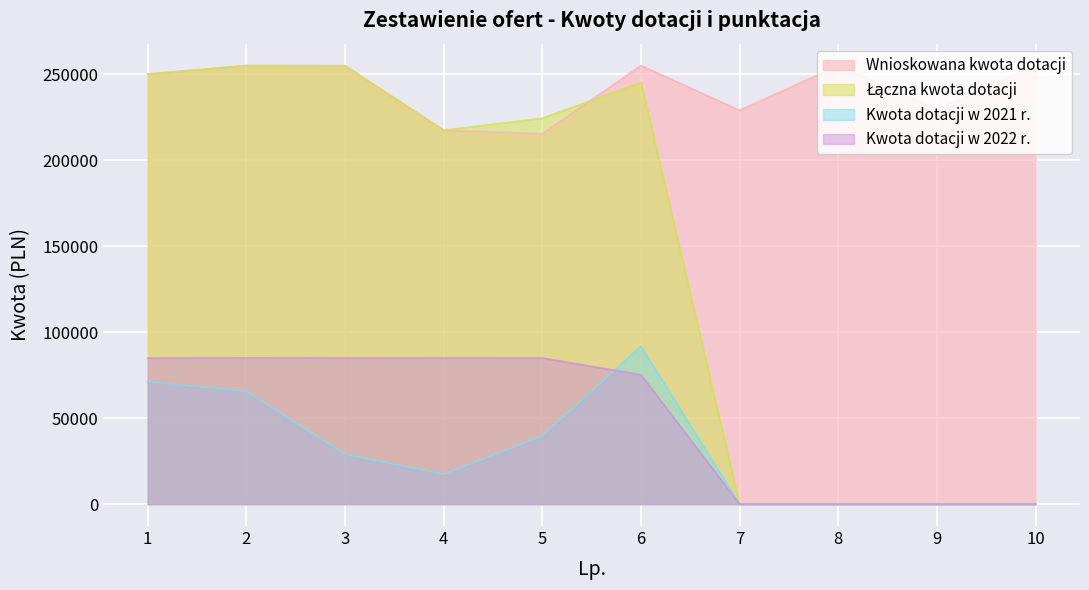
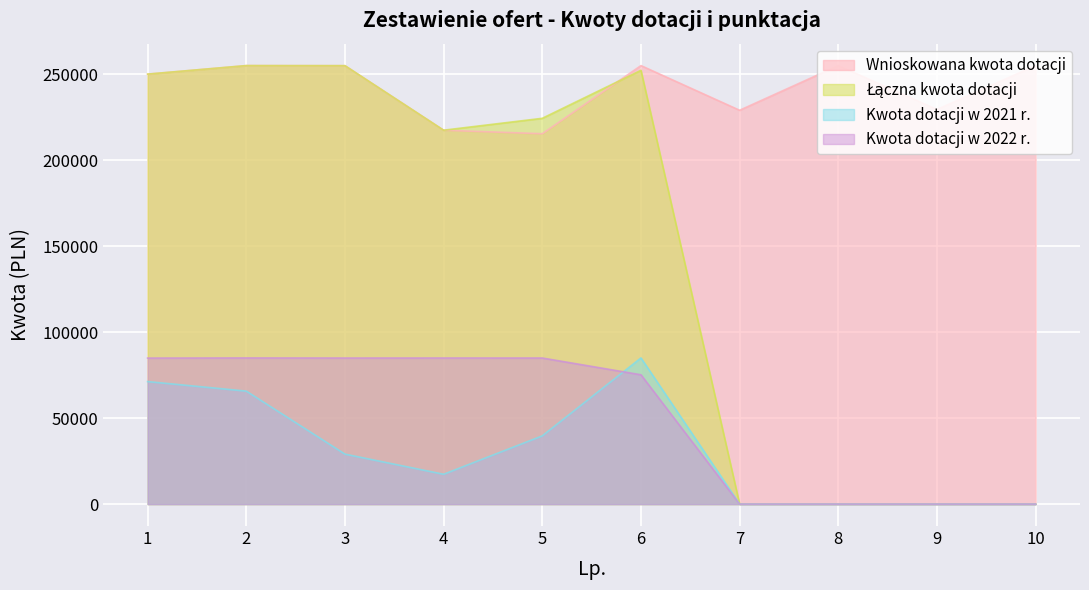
Łączna kwota dotacji, 6: 245000 -> 252000
Kwota dotacji w 2021 r., 6: 92000 -> 85000
